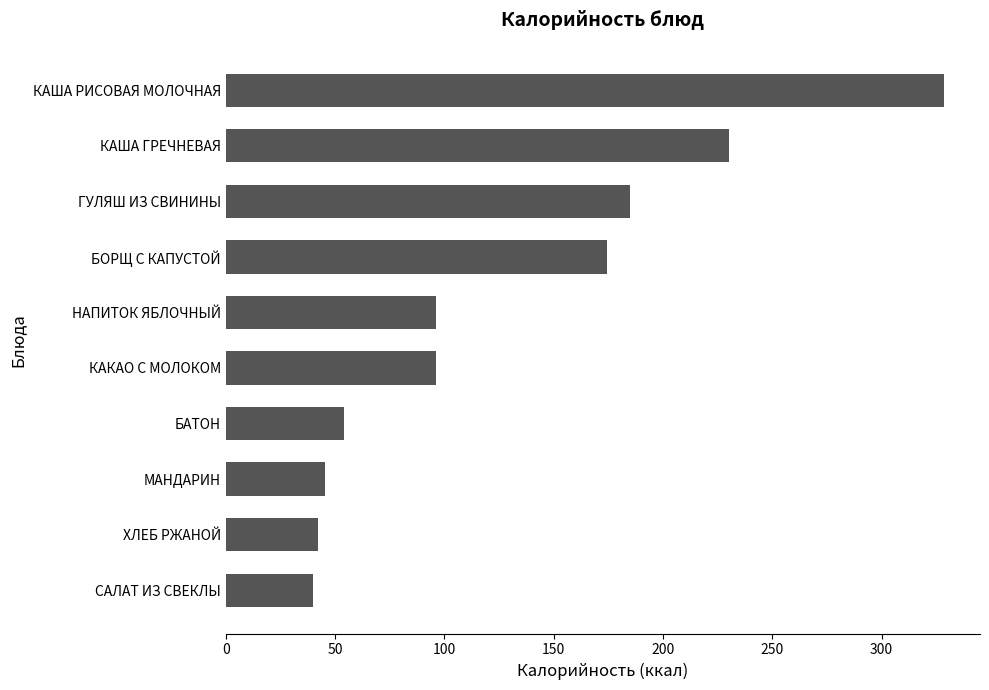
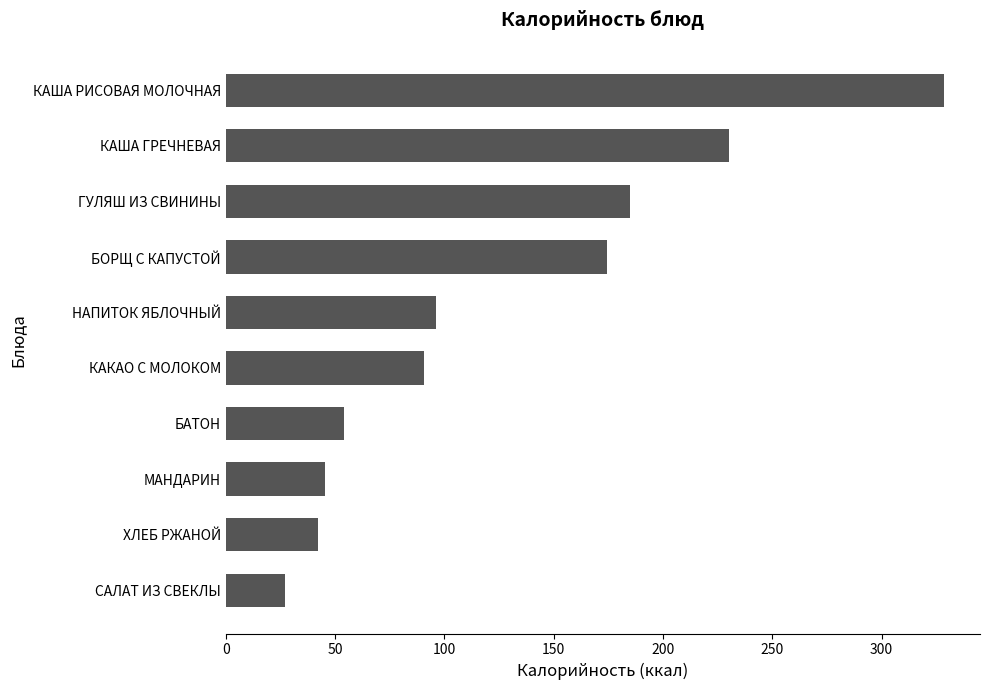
КАКАО С МОЛОКОМ: 96 -> 91
САЛАТ ИЗ СВЕКЛЫ: 40 -> 27
